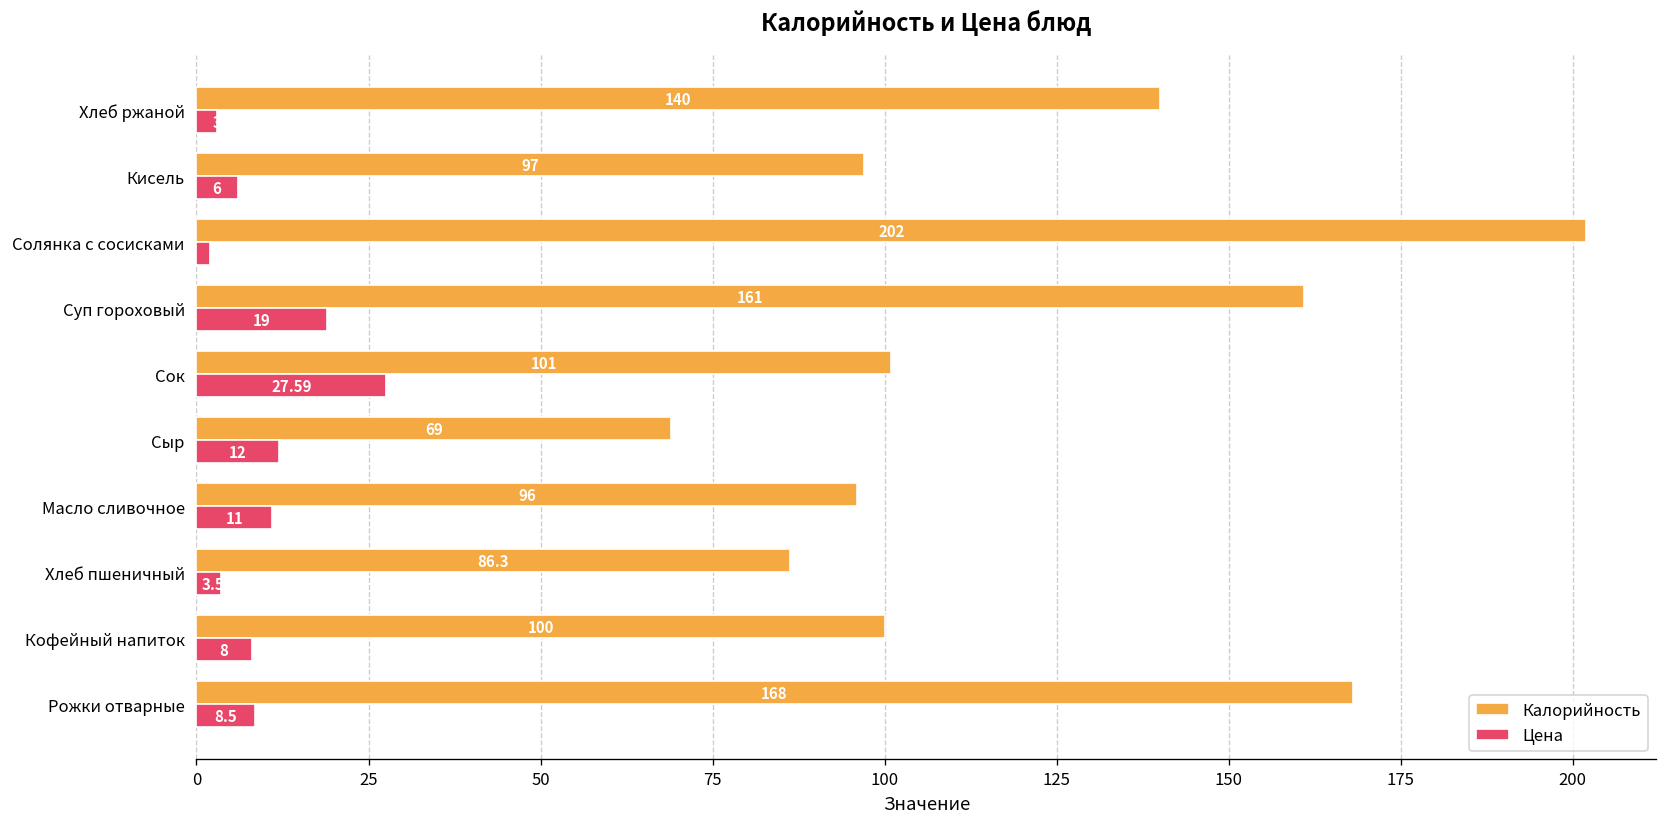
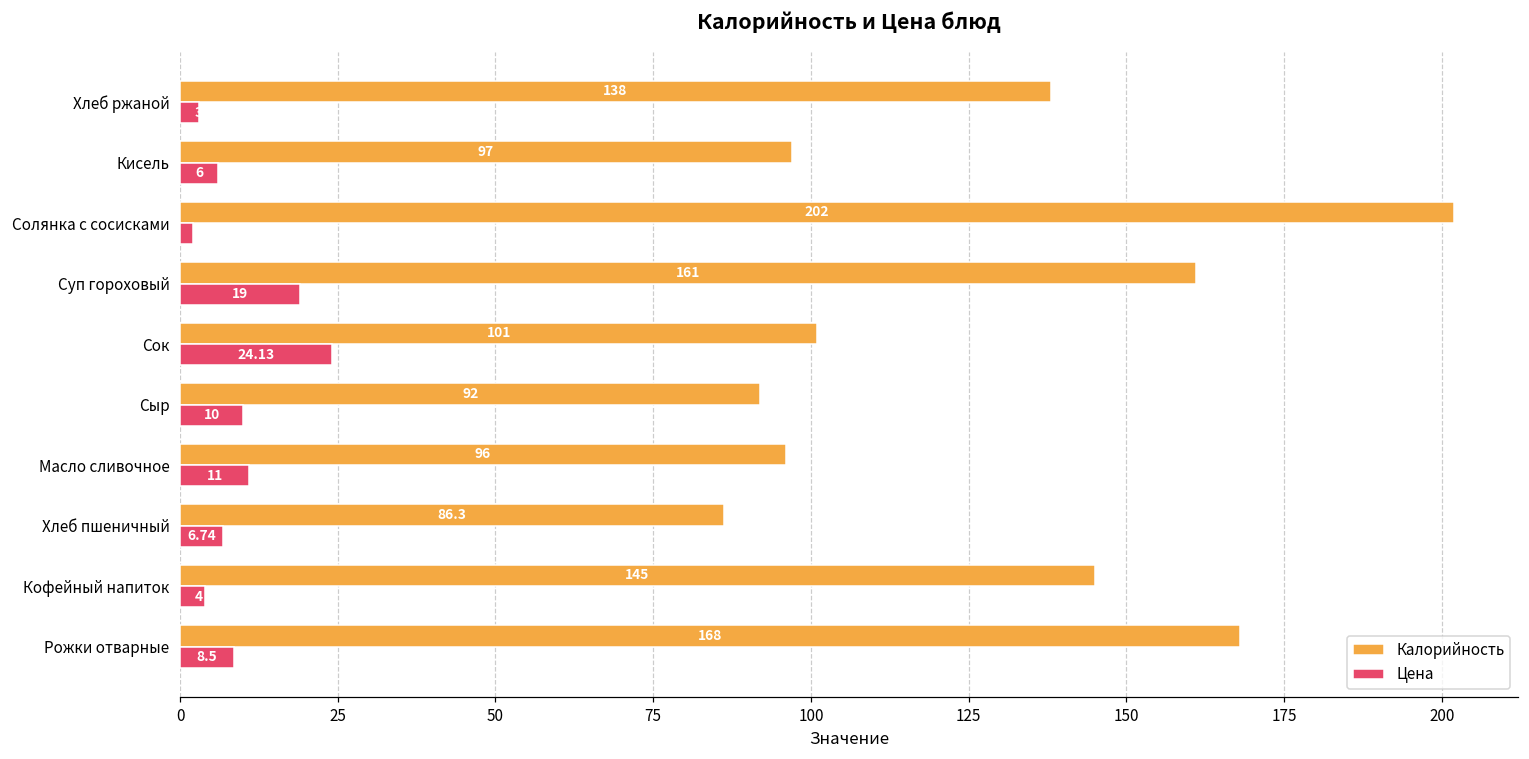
Калорийность, Хлеб ржаной: 140 -> 138
Цена, Сок: 27.59 -> 24.13
Калорийность, Сыр: 69 -> 92
Цена, Сыр: 12 -> 10
Цена, Хлеб пшеничный: 3.53 -> 6.74
Калорийность, Кофейный напиток: 100 -> 145
Цена, Кофейный напиток: 8 -> 4
